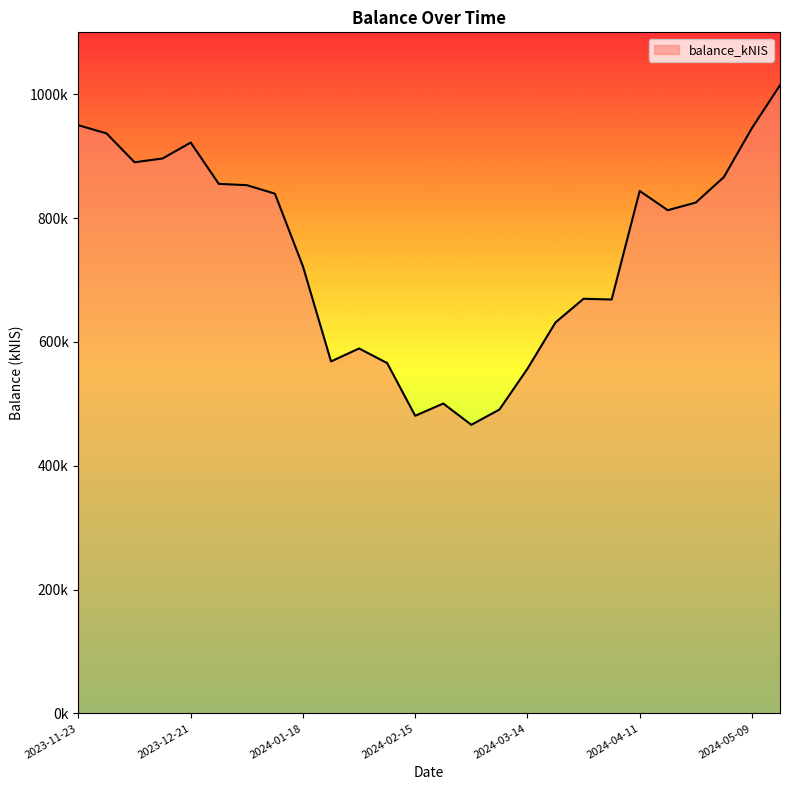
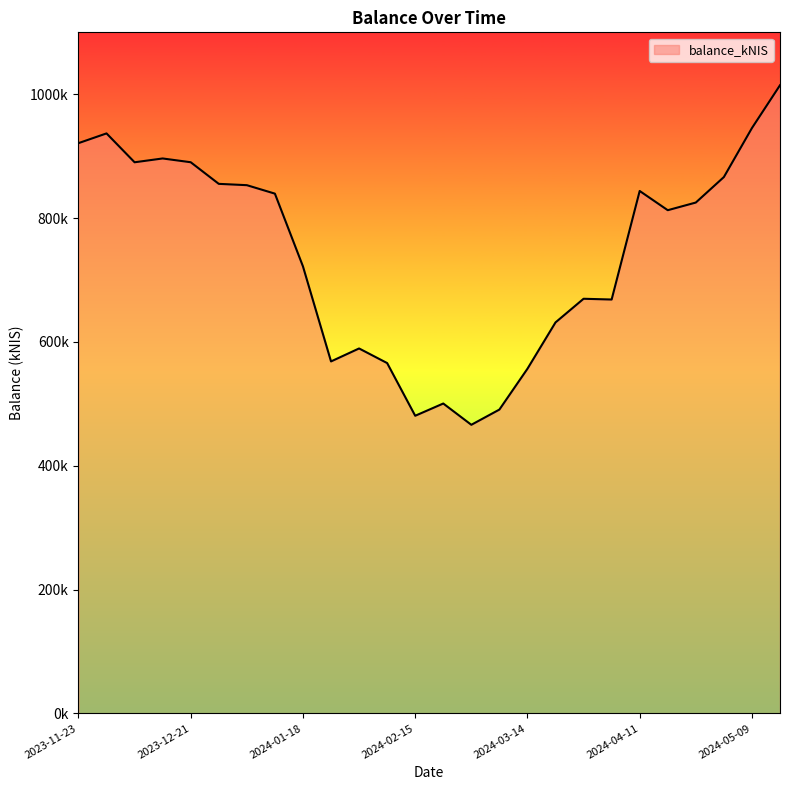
2023-11-23: 950000 -> 920000
2023-12-21: 920000 -> 890000
